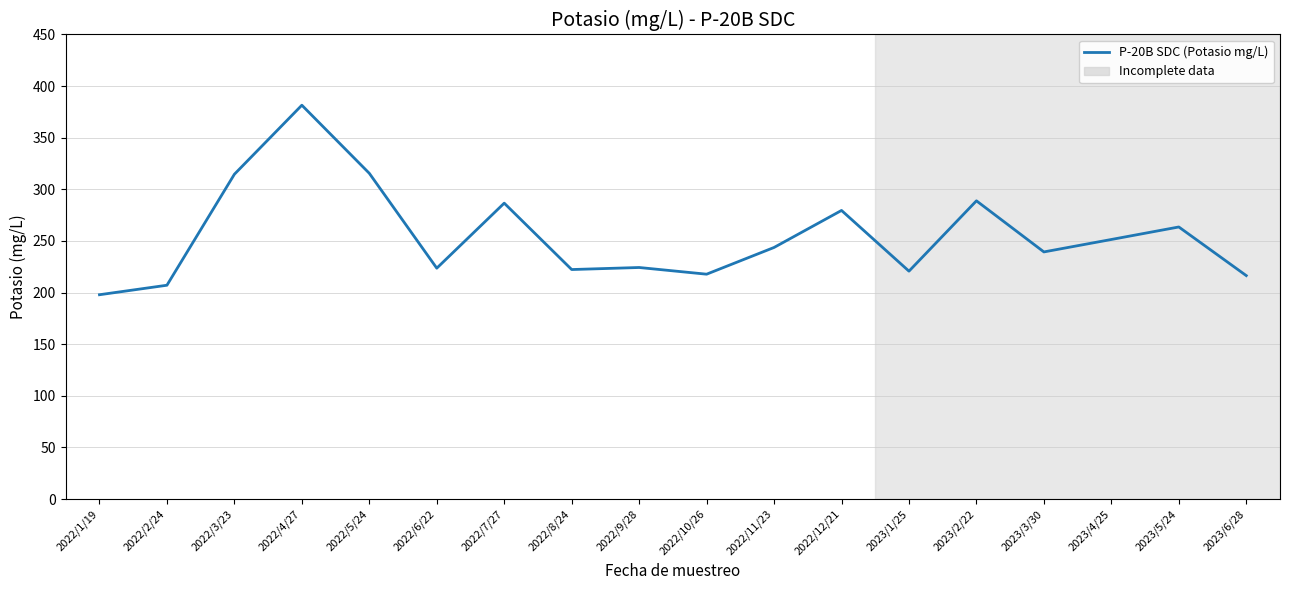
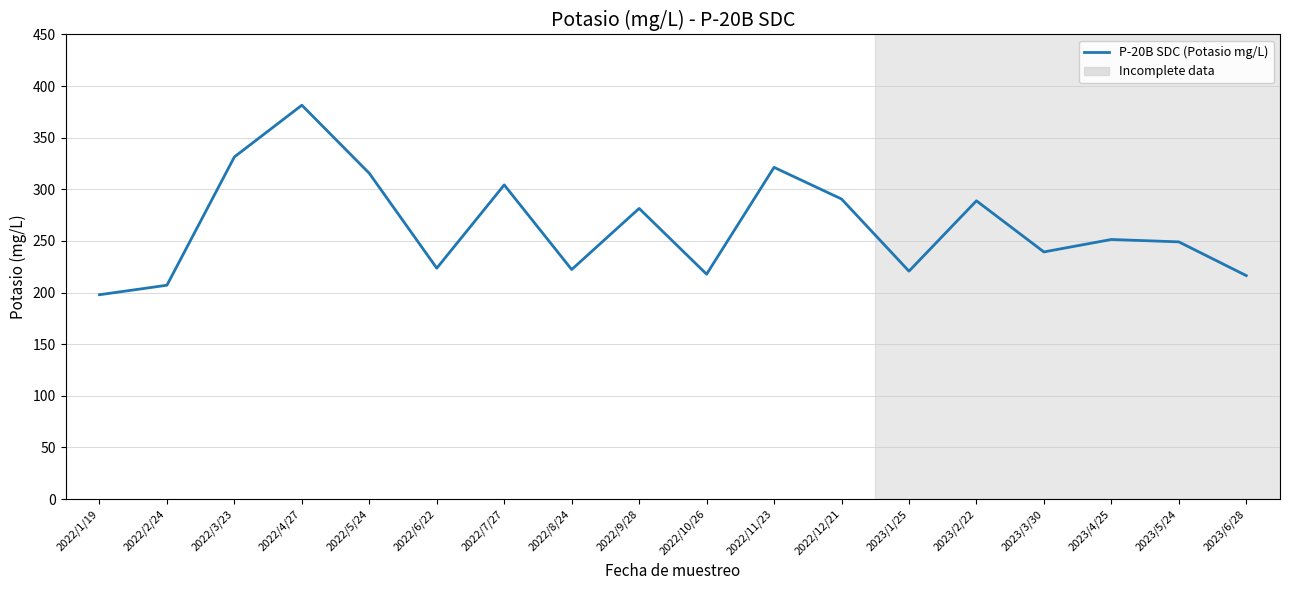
2022/3/23: 315 -> 331
2022/7/27: 287 -> 304
2022/9/28: 224 -> 281
2022/11/23: 244 -> 321
2022/12/21: 280 -> 291
2023/5/24: 264 -> 249
